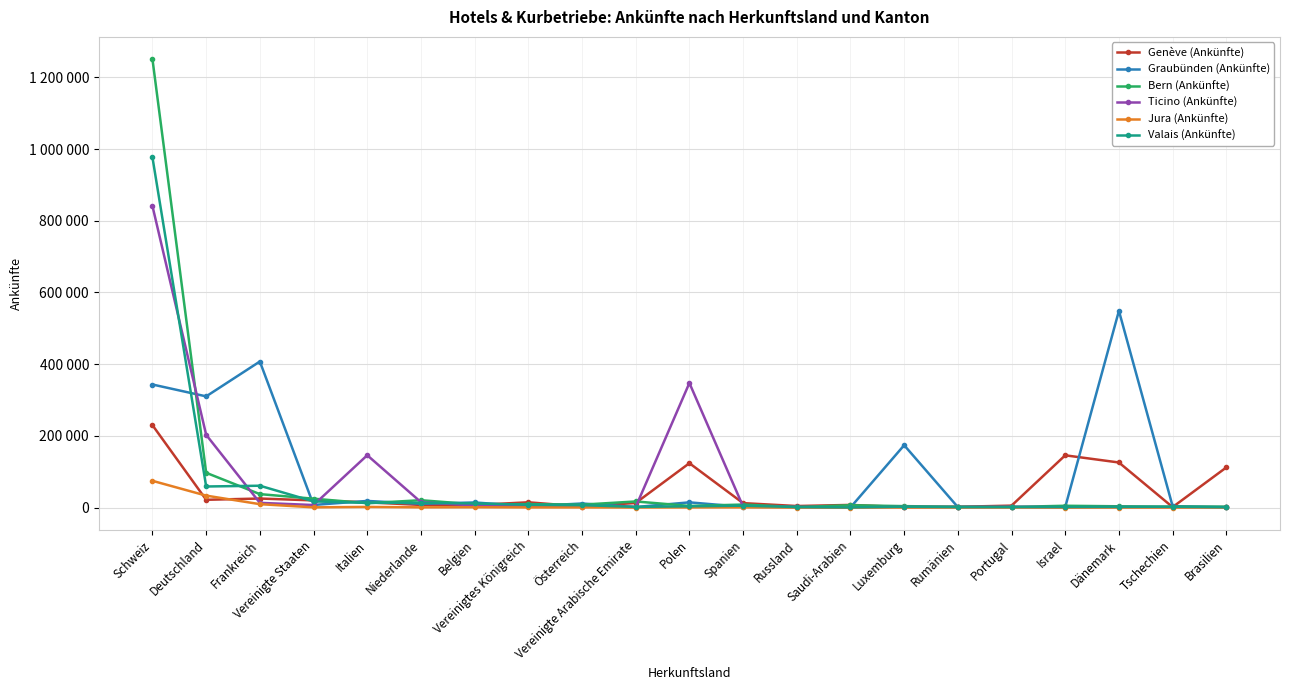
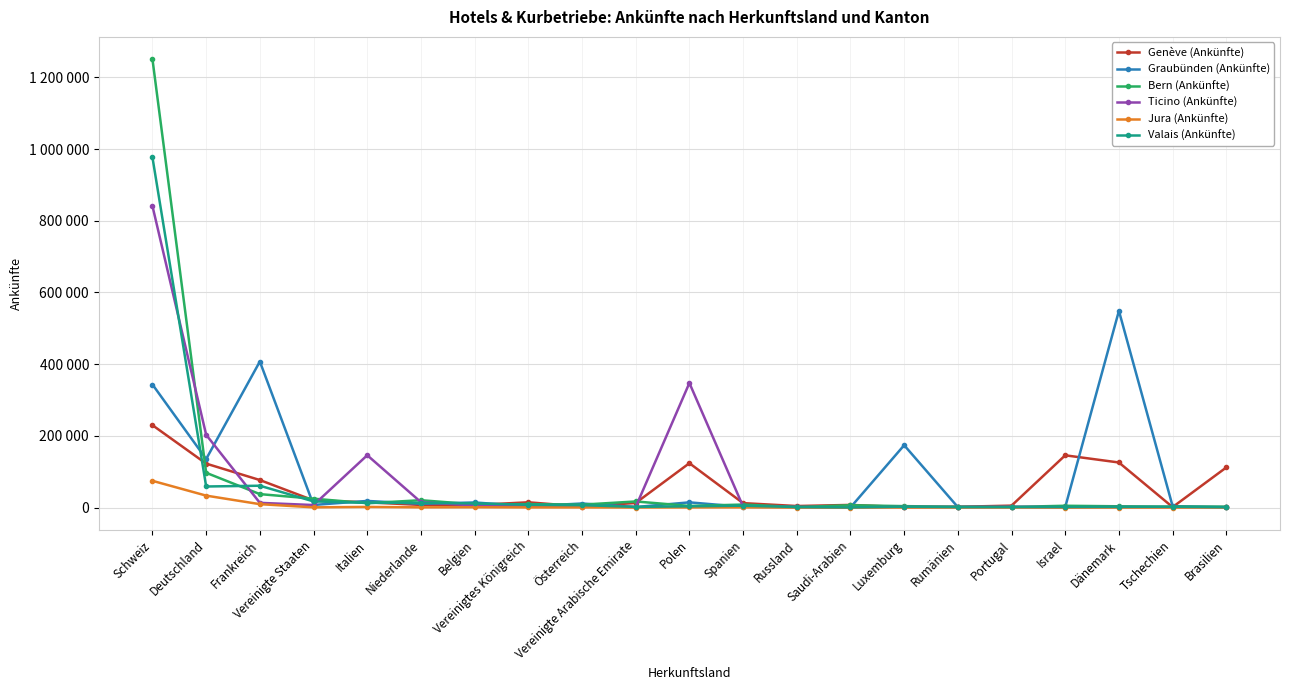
Genève (Ankünfte), Deutschland: 20000 -> 120000
Graubünden (Ankünfte), Deutschland: 310000 -> 140000
Genève (Ankünfte), Frankreich: 30000 -> 80000
